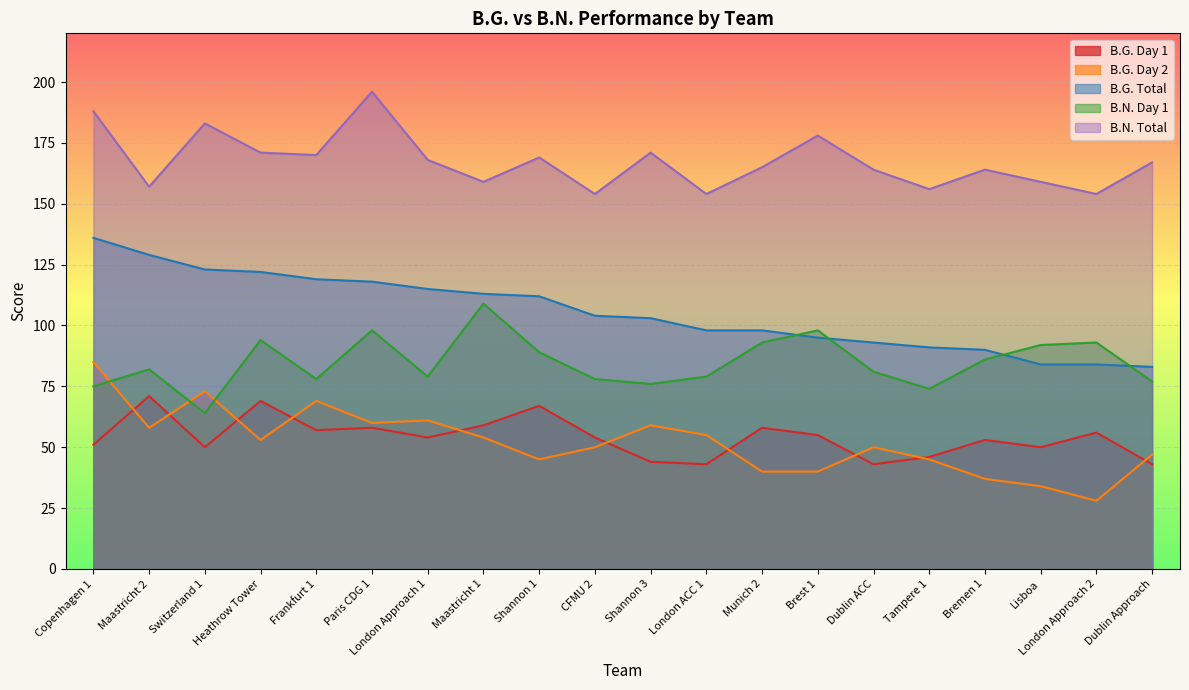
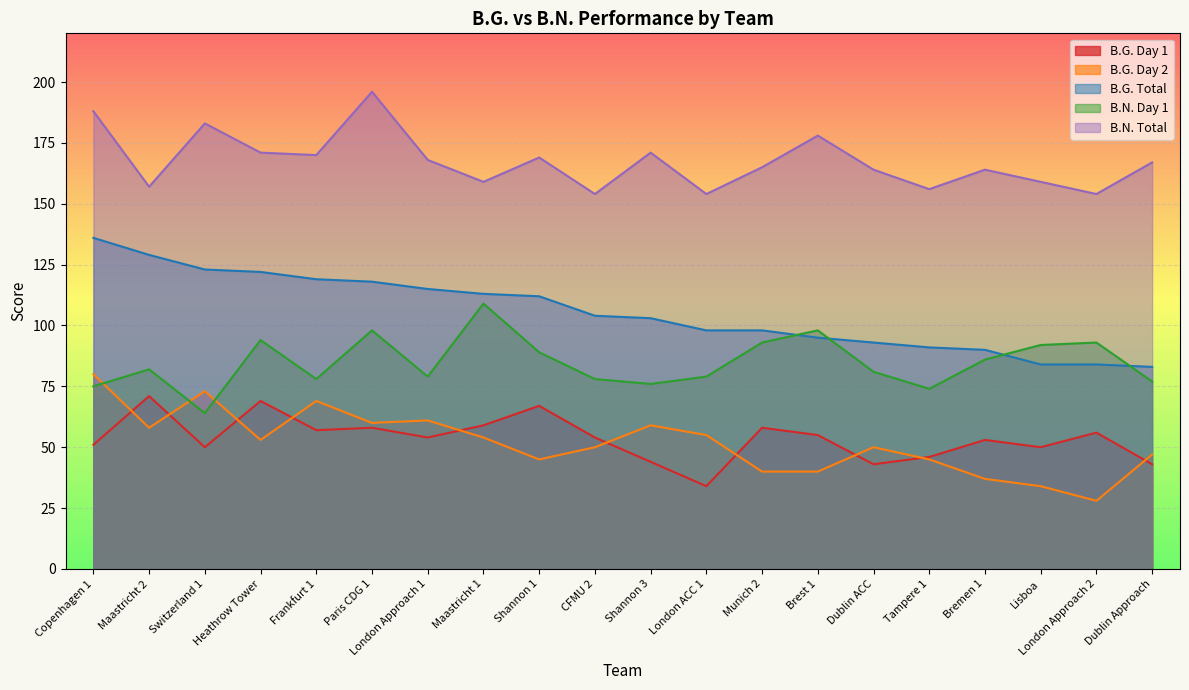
B.G. Day 2, Copenhagen 1: 85 -> 80
B.G. Day 1, London ACC 1: 43 -> 34
